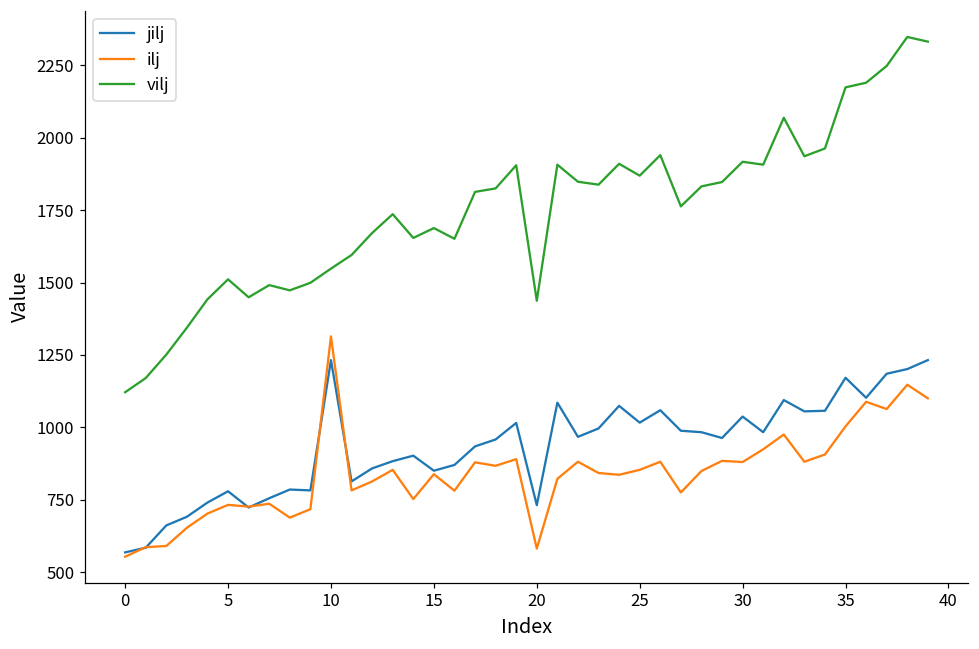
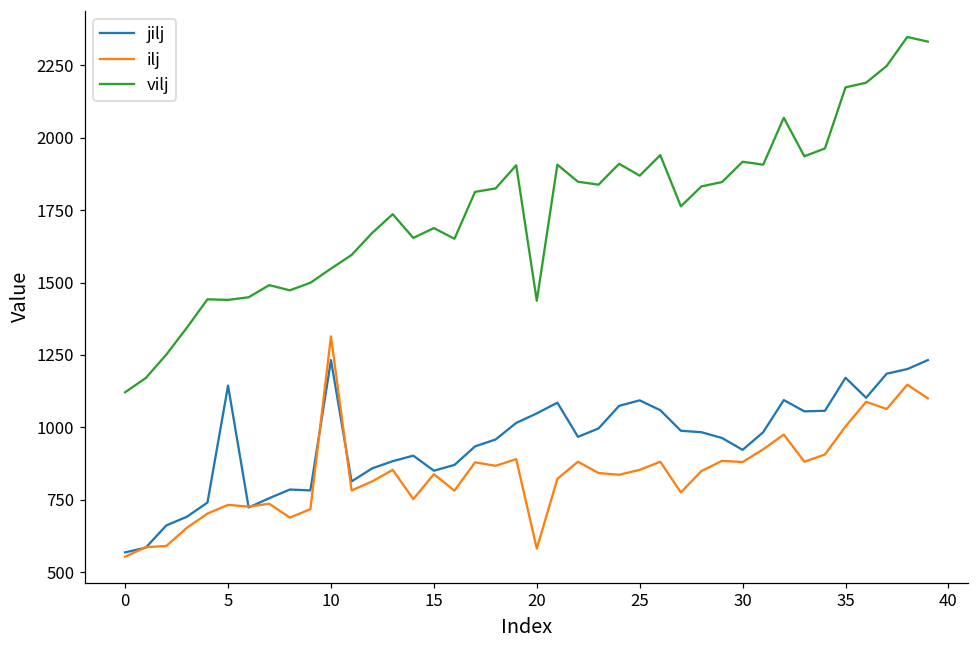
jilj, 5: 780 -> 1140
vilj, 5: 1510 -> 1440
jilj, 20: 730 -> 1050
jilj, 25: 1020 -> 1090
jilj, 30: 1040 -> 920
